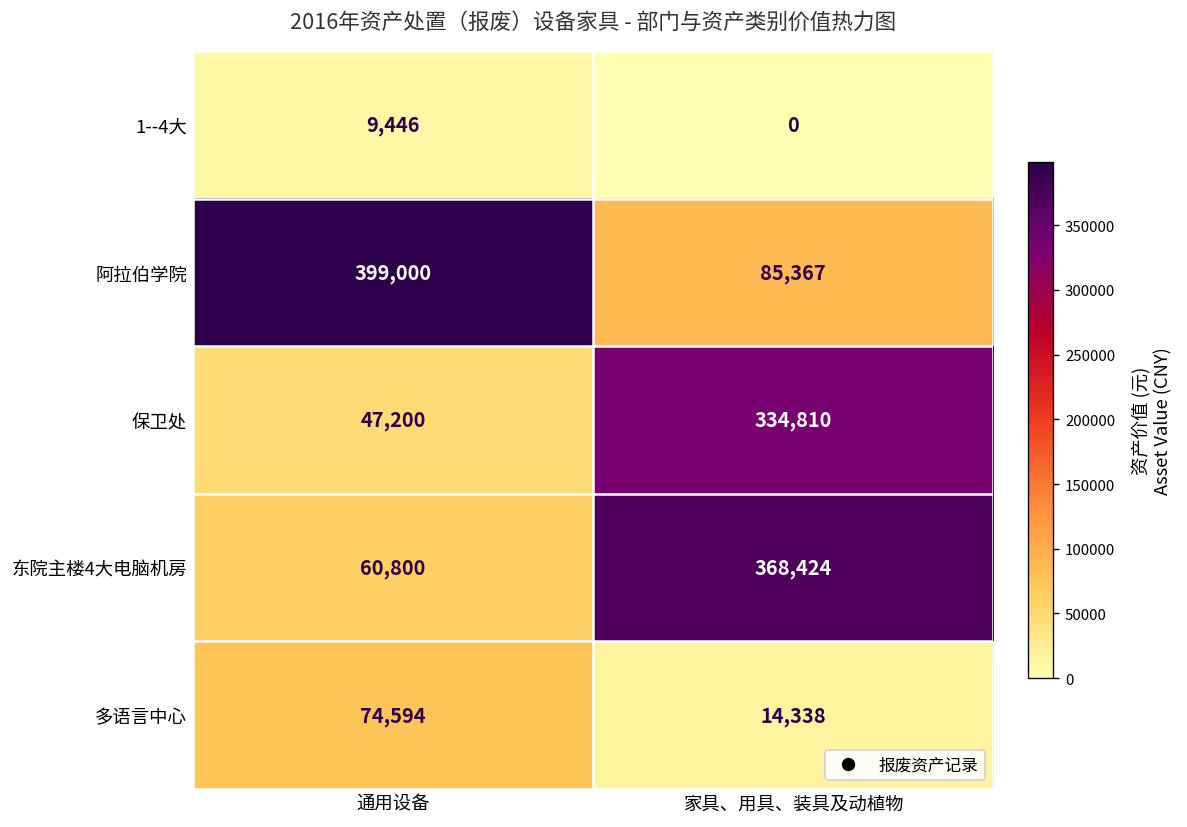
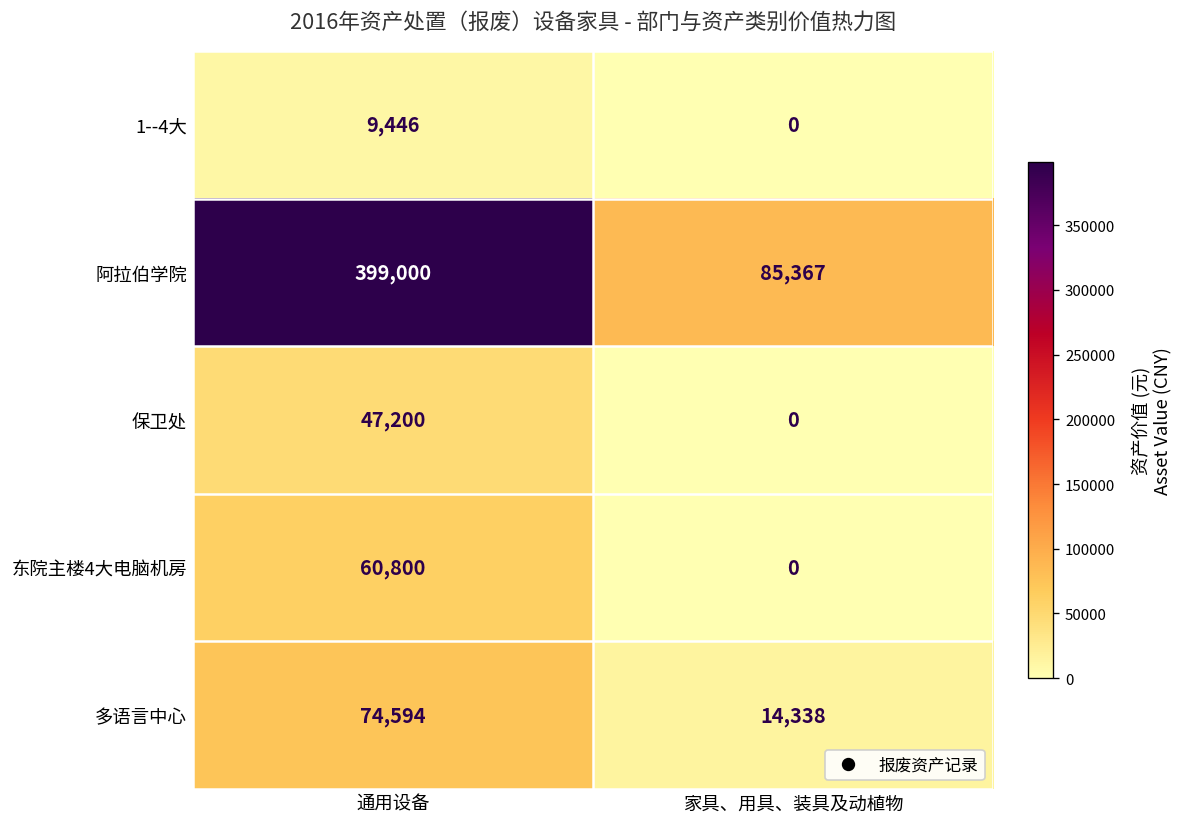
保卫处, 家具、用具、装具及动植物: 334,810 -> 0
东院主楼4大电脑机房, 家具、用具、装具及动植物: 368,424 -> 0
